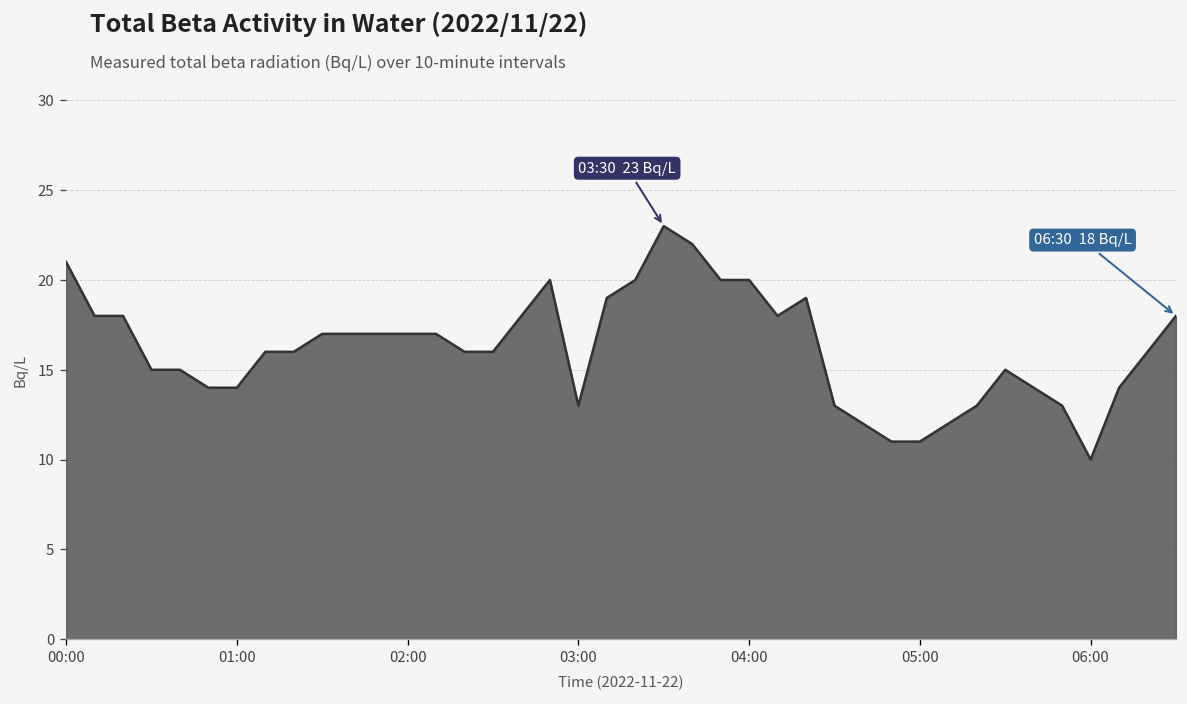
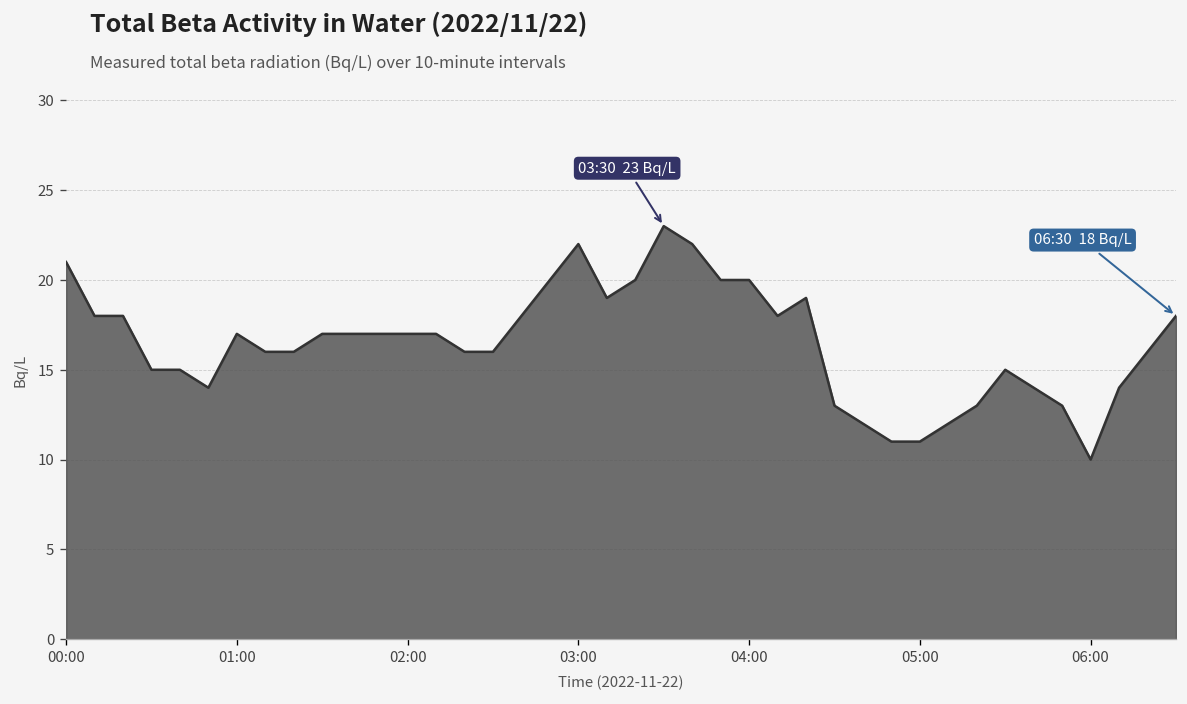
01:00: 14 -> 17
03:00: 13 -> 22
